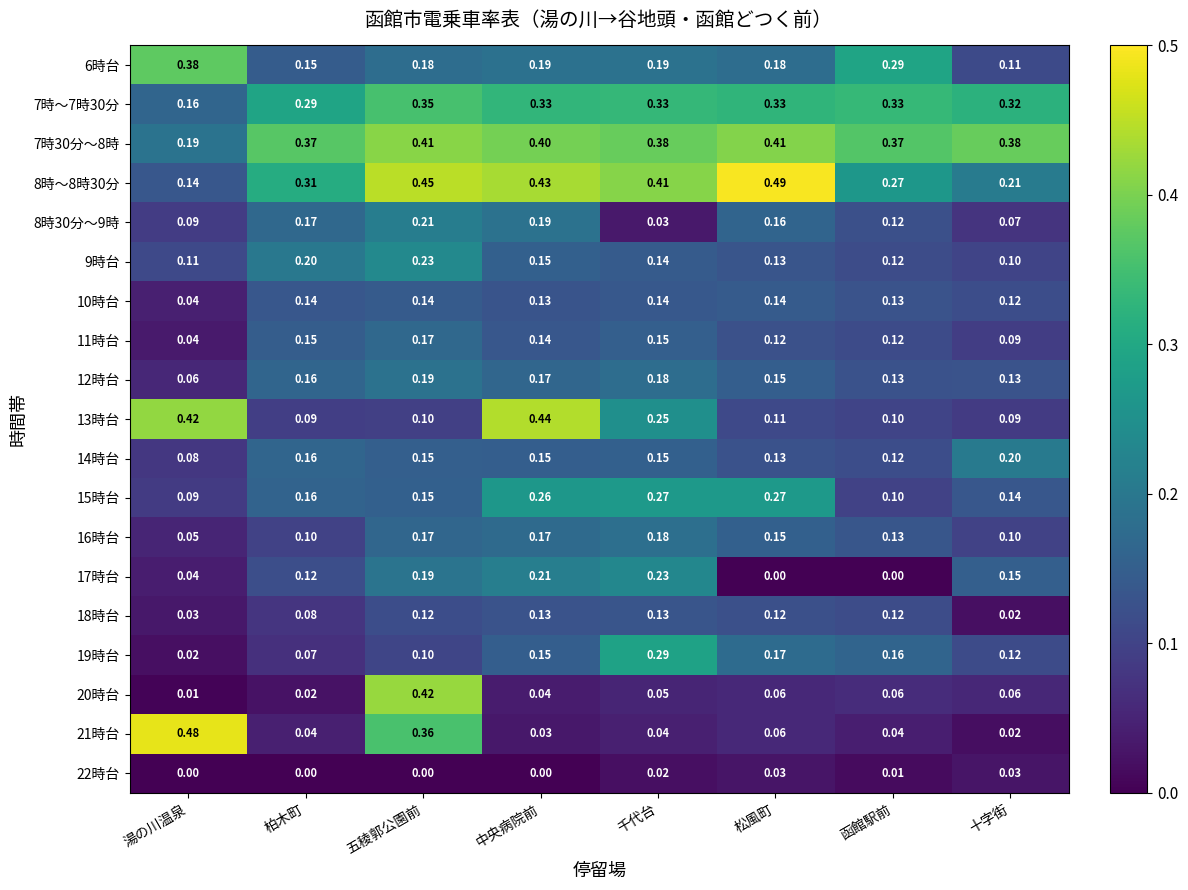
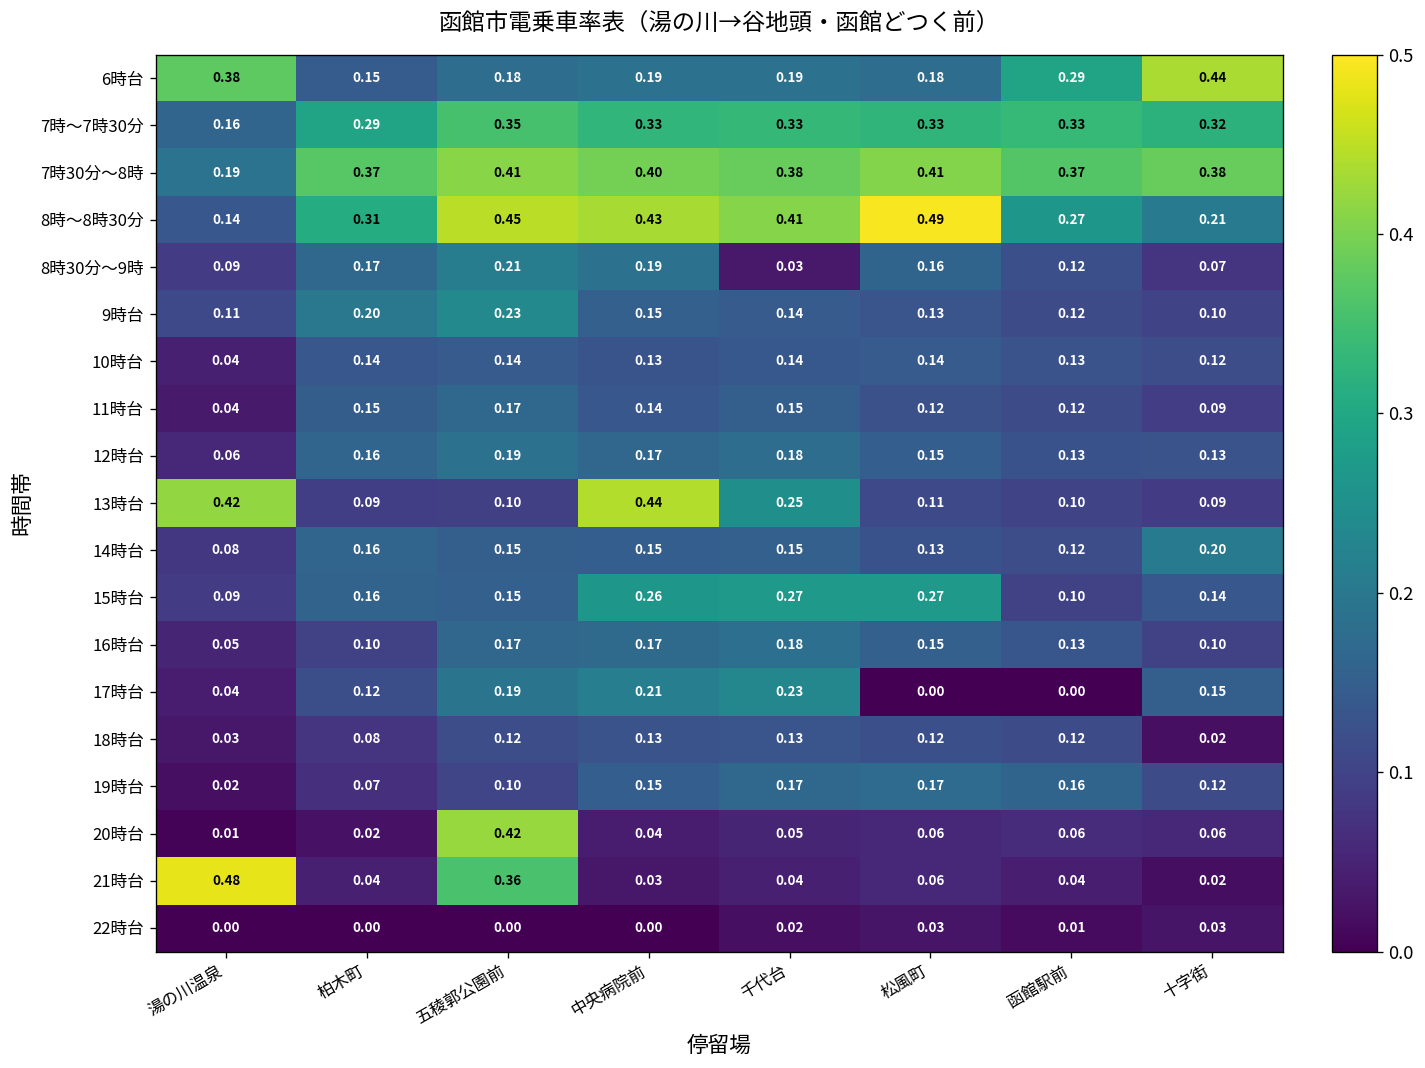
6時台, 十字街: 0.11 -> 0.44
19時台, 千代台: 0.29 -> 0.17
